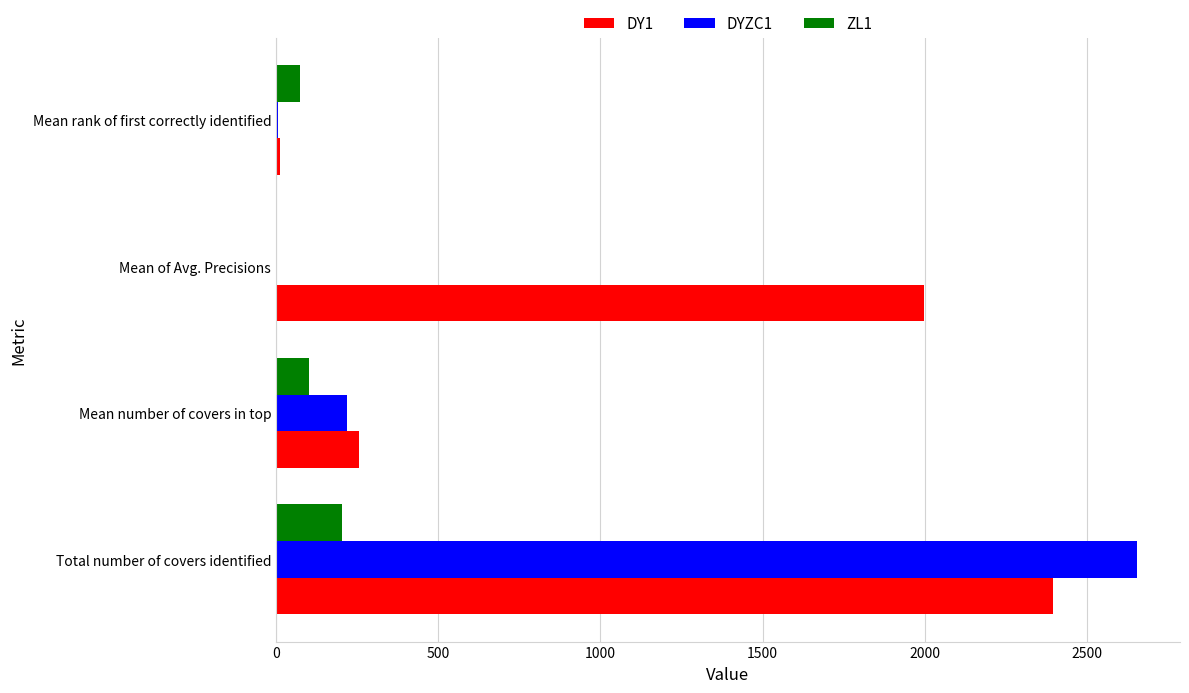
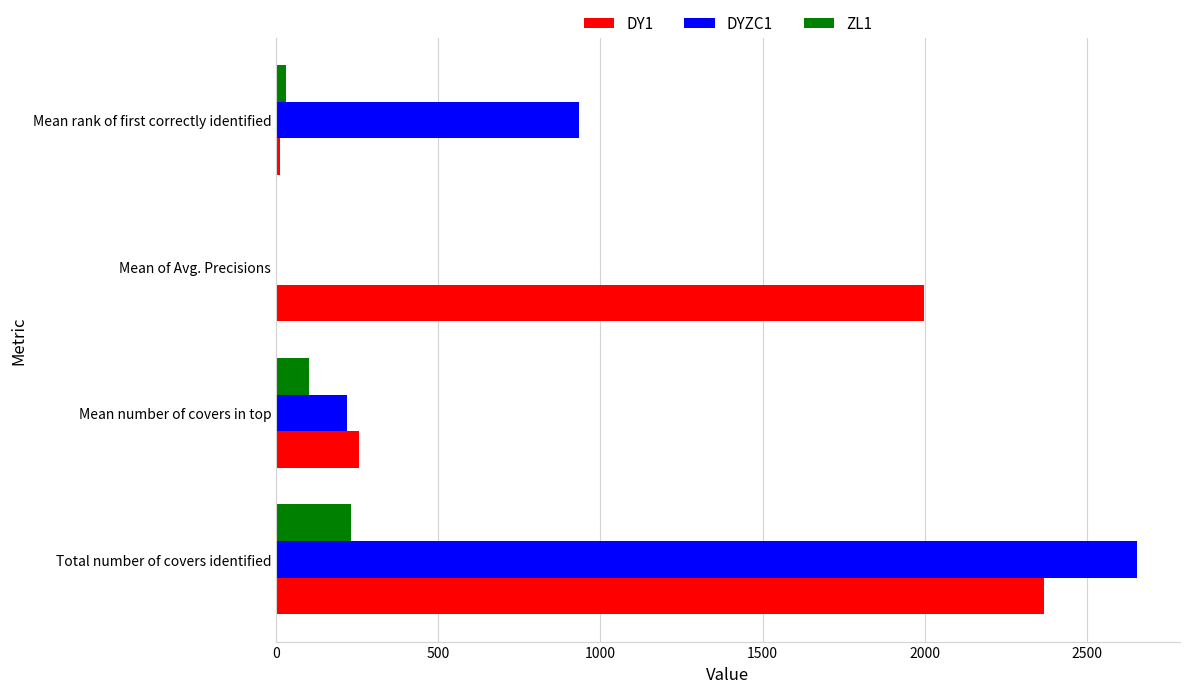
ZL1, Mean rank of first correctly identified: 70 -> 30
DYZC1, Mean rank of first correctly identified: 10 -> 940
ZL1, Total number of covers identified: 200 -> 230
DY1, Total number of covers identified: 2400 -> 2370
